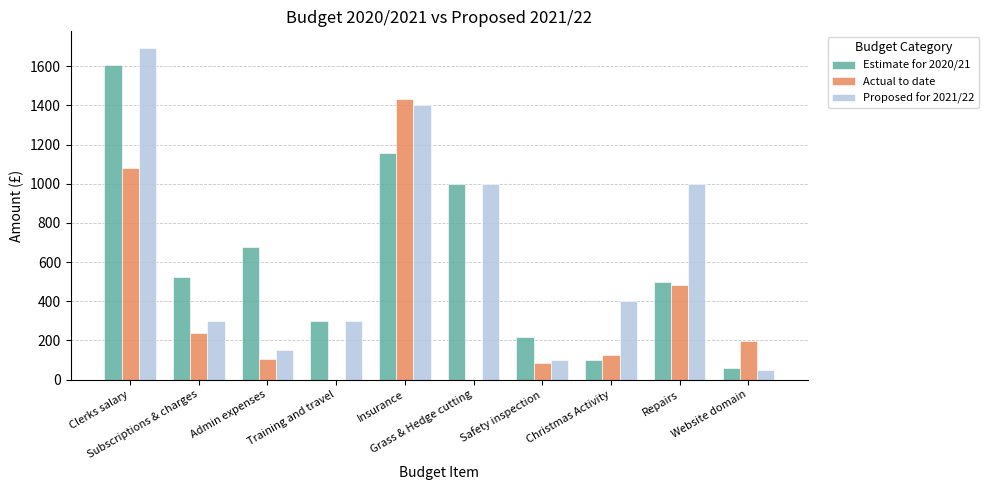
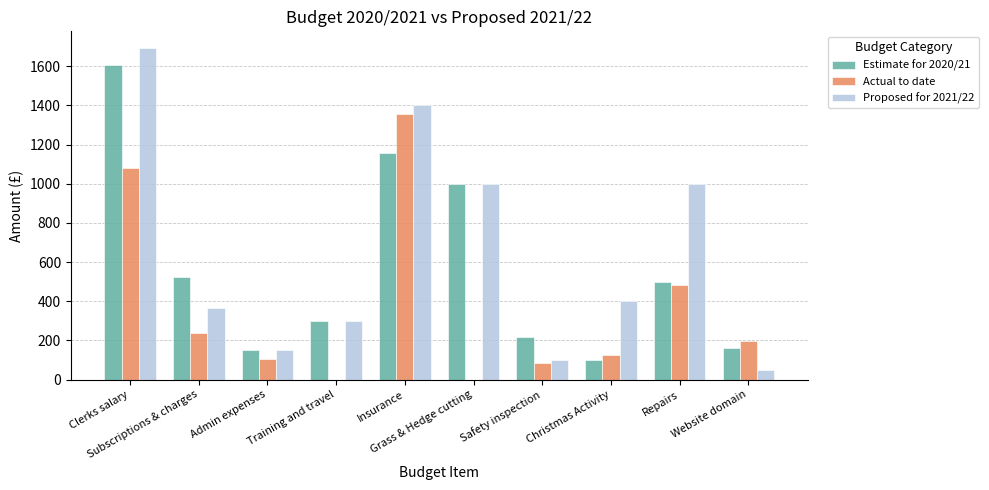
Proposed for 2021/22, Subscriptions & charges: 300 -> 370
Estimate for 2020/21, Admin expenses: 680 -> 150
Actual to date, Insurance: 1430 -> 1360
Estimate for 2020/21, Website domain: 60 -> 160
